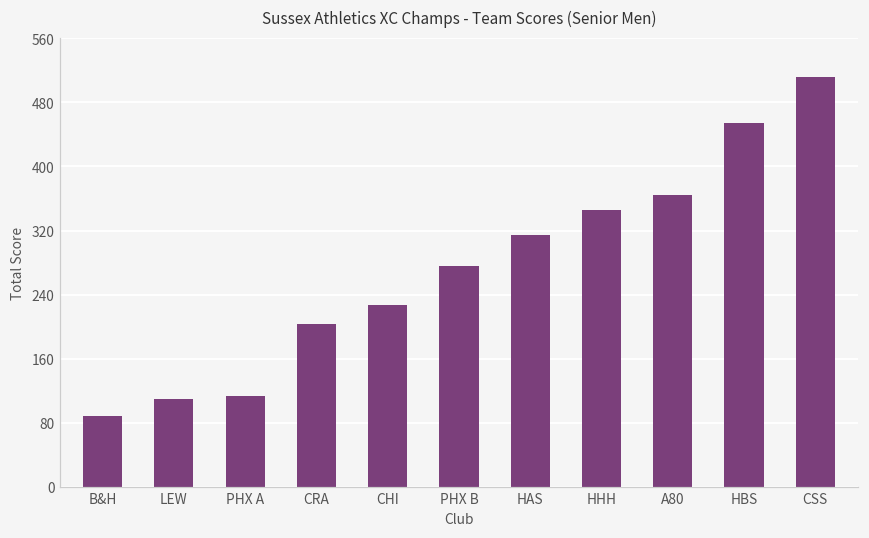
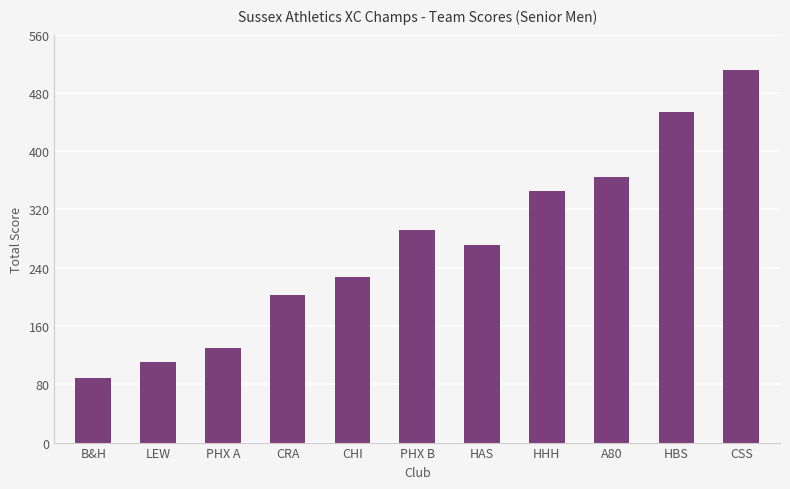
PHX A: 110 -> 130
PHX B: 280 -> 290
HAS: 320 -> 270
